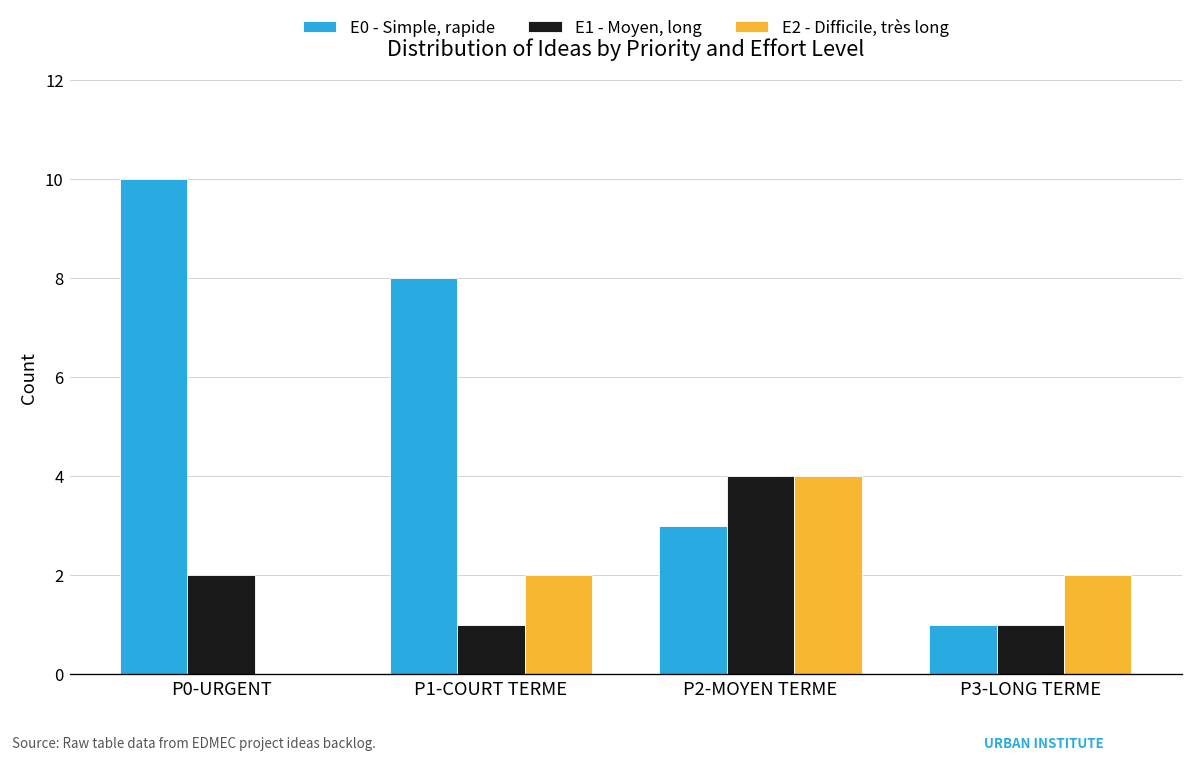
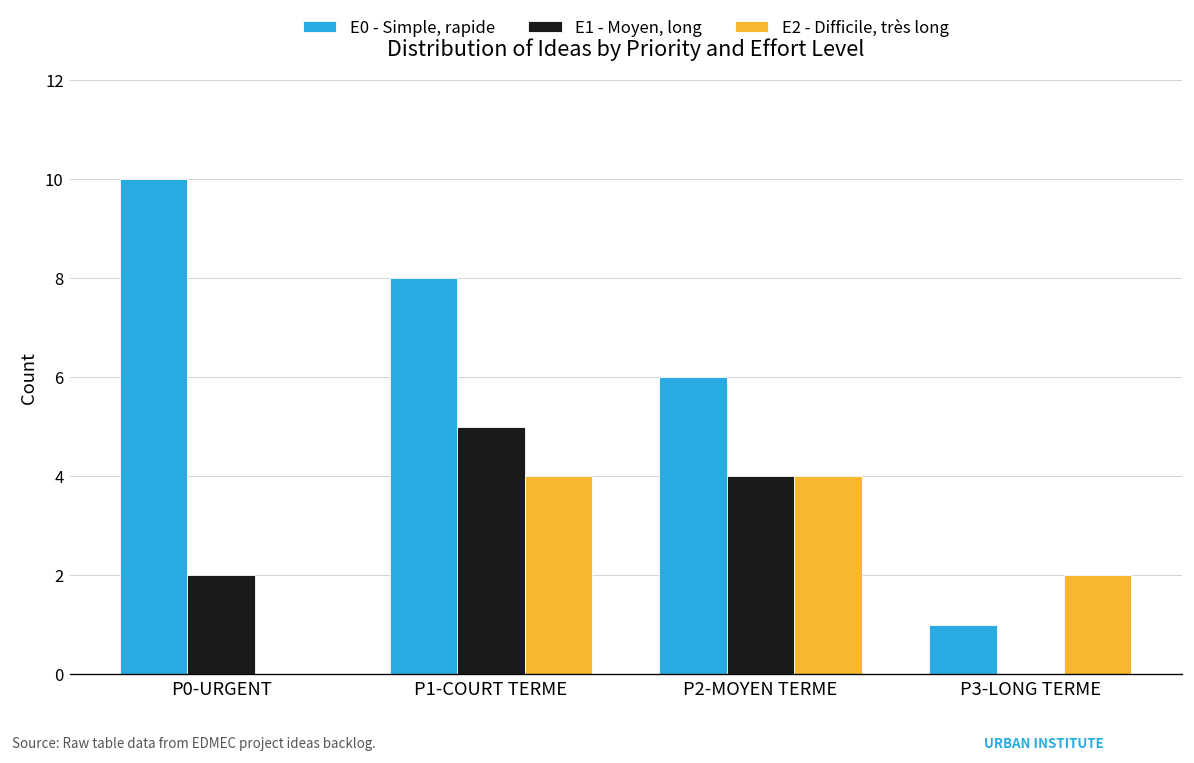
E1 - Moyen, long, P1-COURT TERME: 1 -> 5
E2 - Difficile, très long, P1-COURT TERME: 2 -> 4
E0 - Simple, rapide, P2-MOYEN TERME: 3 -> 6
E1 - Moyen, long, P3-LONG TERME: 1 -> 0
